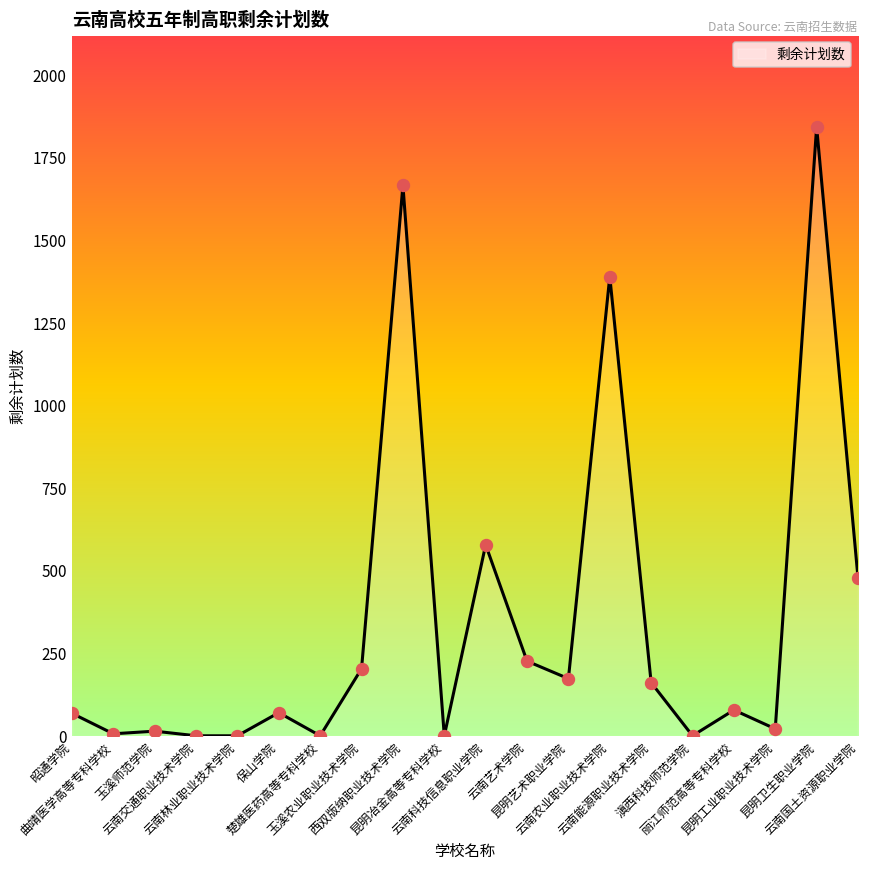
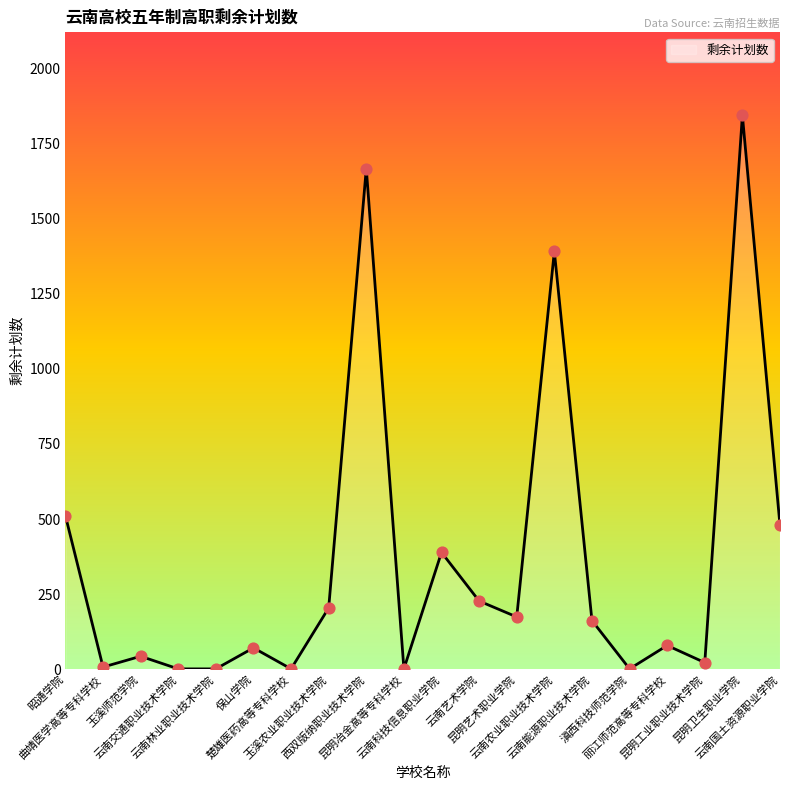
昭通学院: 70 -> 510
玉溪师范学院: 20 -> 40
云南科技信息职业学院: 580 -> 390
